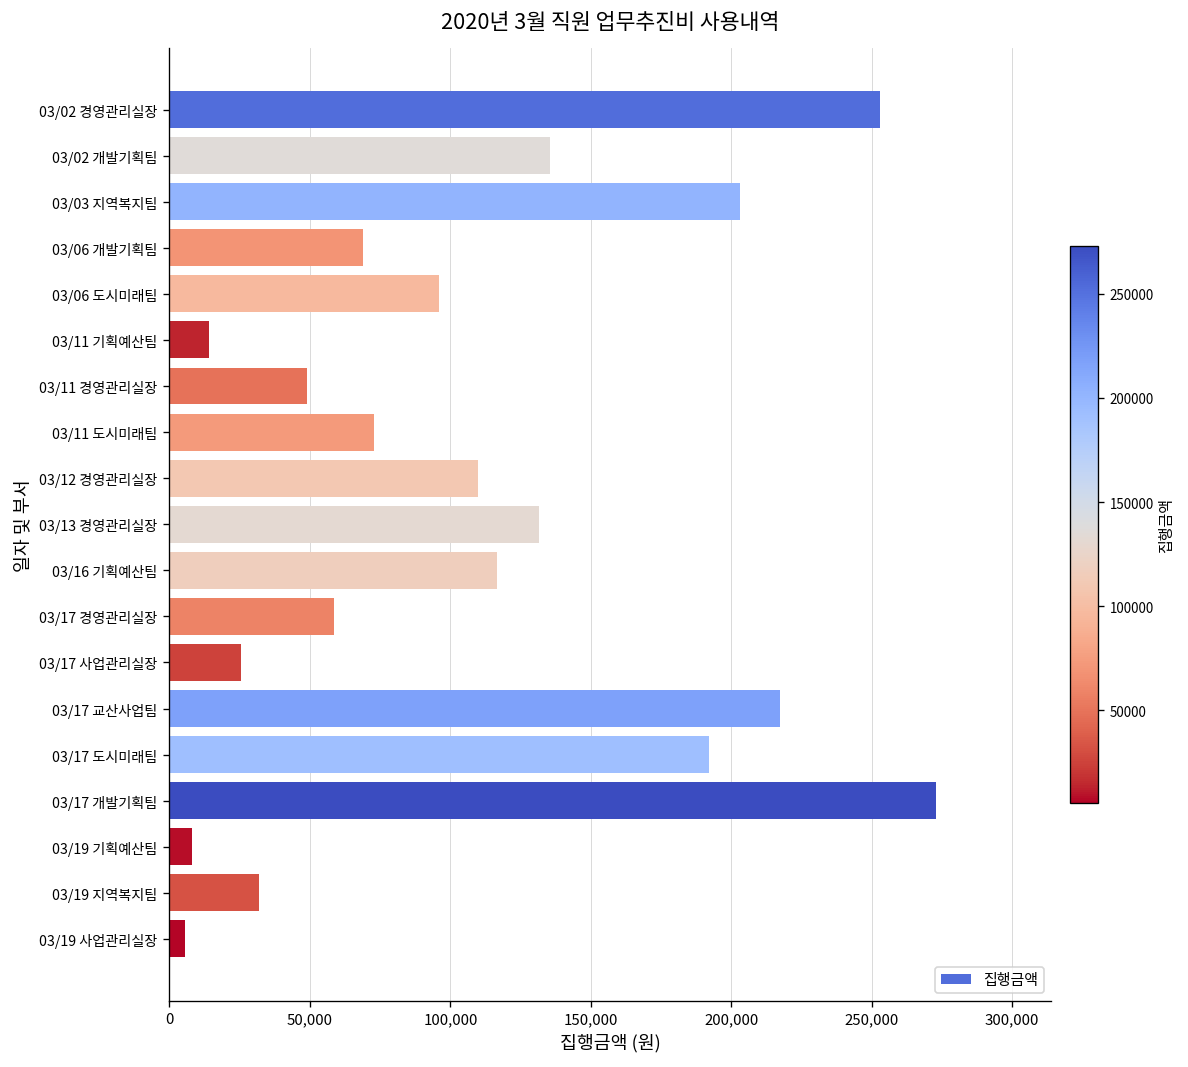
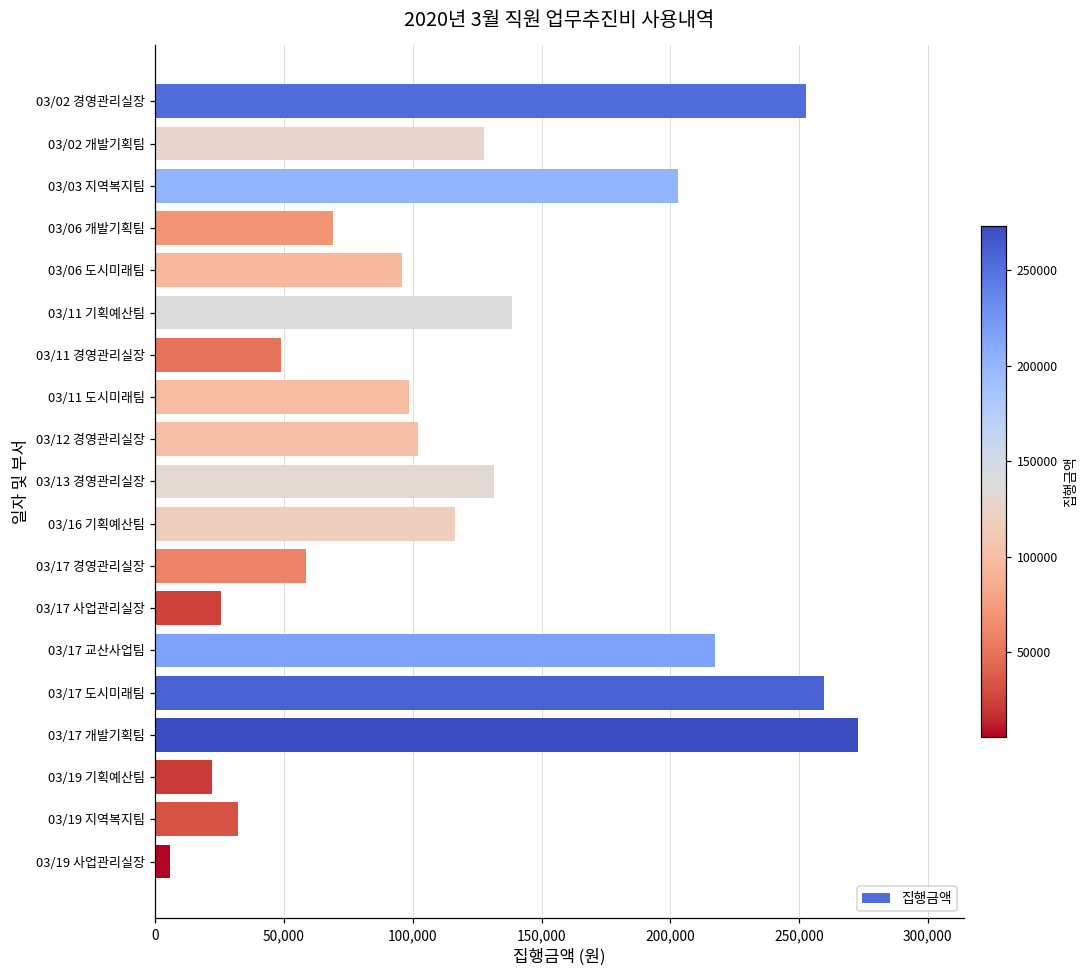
03/02 개발기획팀: 136,000 -> 128,000
03/11 기획예산팀: 14,000 -> 139,000
03/11 도시미래팀: 73,000 -> 99,000
03/12 경영관리실장: 110,000 -> 102,000
03/17 도시미래팀: 192,000 -> 260,000
03/19 기획예산팀: 8,000 -> 22,000
